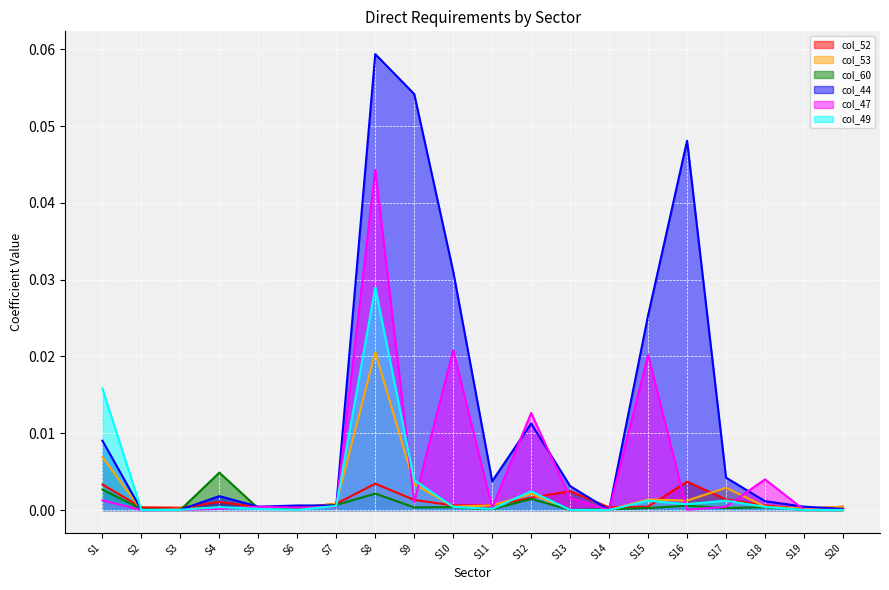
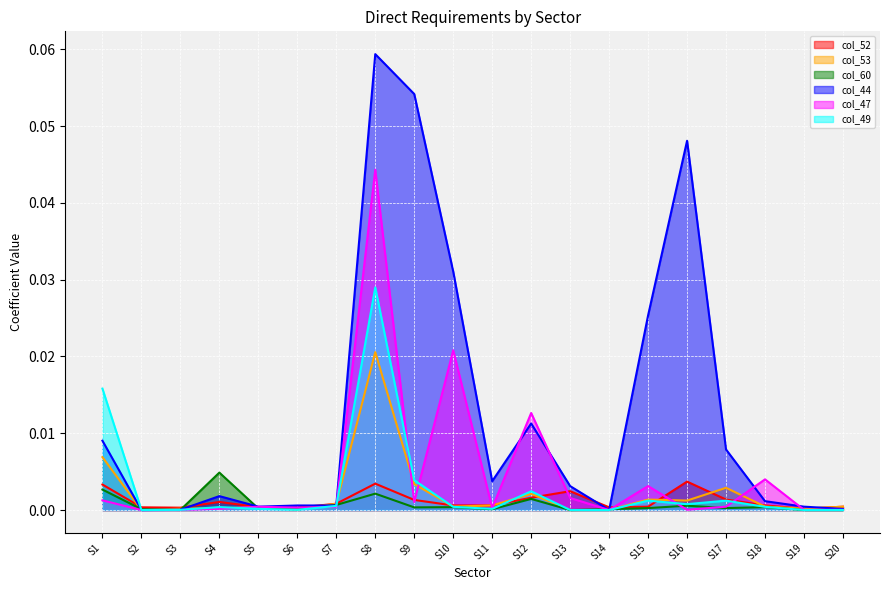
col_47, S15: 0.020 -> 0.003
col_44, S17: 0.004 -> 0.008
